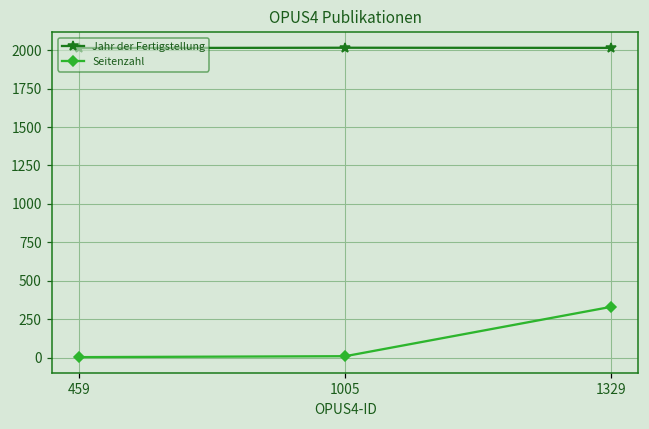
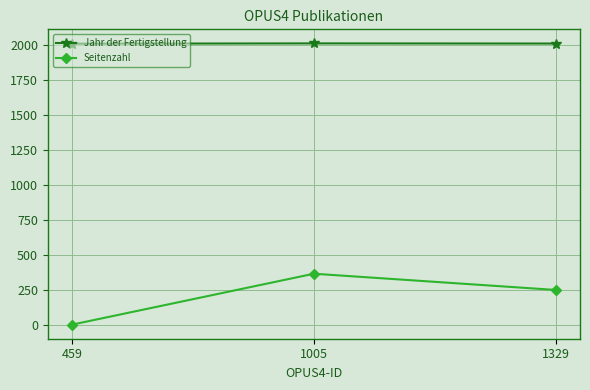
Seitenzahl, 1005: 10 -> 370
Seitenzahl, 1329: 330 -> 250
